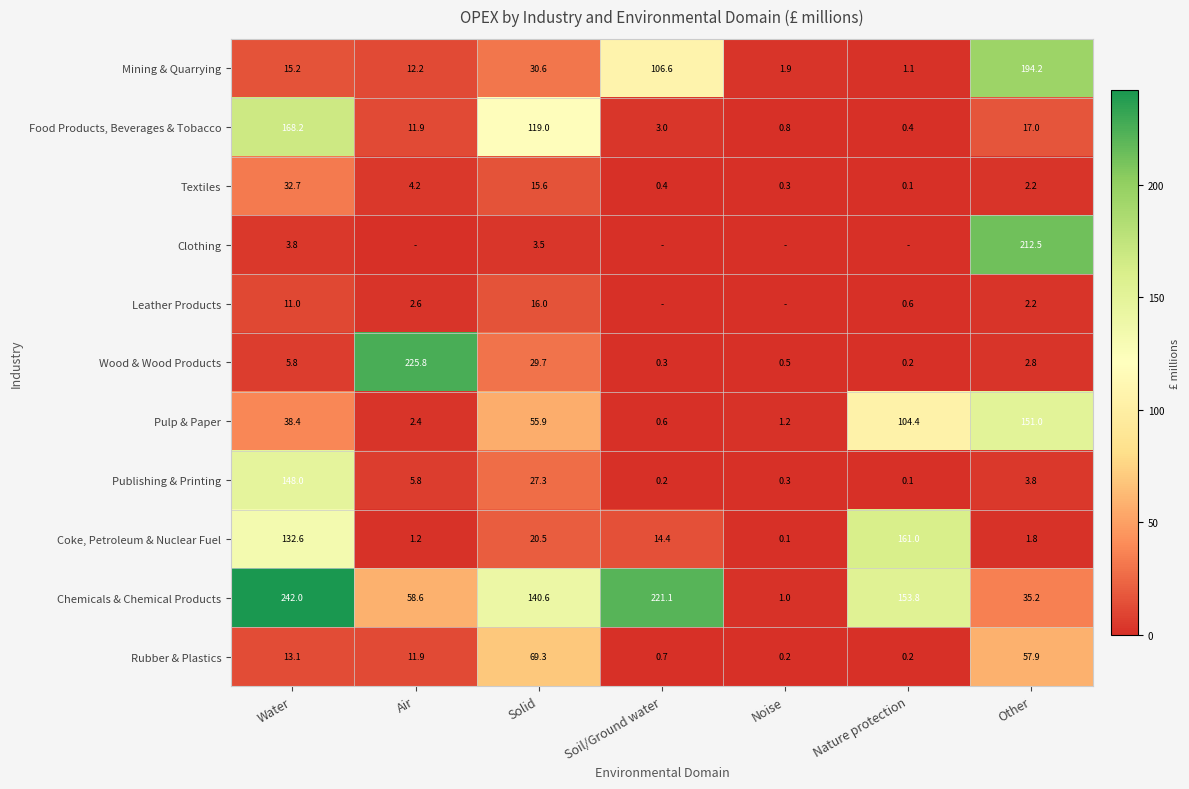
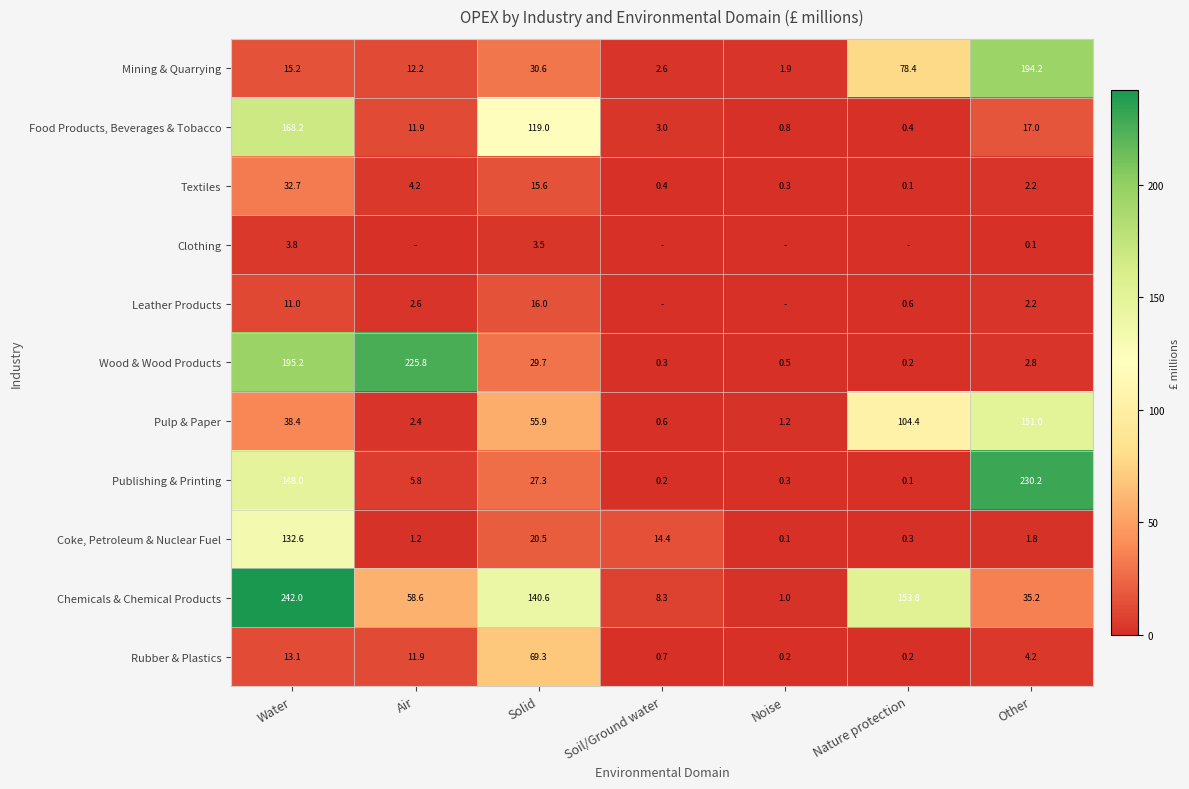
Mining & Quarrying, Soil/Ground water: 106.6 -> 2.6
Mining & Quarrying, Nature protection: 1.1 -> 78.4
Clothing, Other: 212.5 -> 0.1
Wood & Wood Products, Water: 5.8 -> 195.2
Publishing & Printing, Other: 3.8 -> 230.2
Coke, Petroleum & Nuclear Fuel, Nature protection: 161.0 -> 0.3
Chemicals & Chemical Products, Soil/Ground water: 221.1 -> 8.3
Rubber & Plastics, Other: 57.9 -> 4.2
